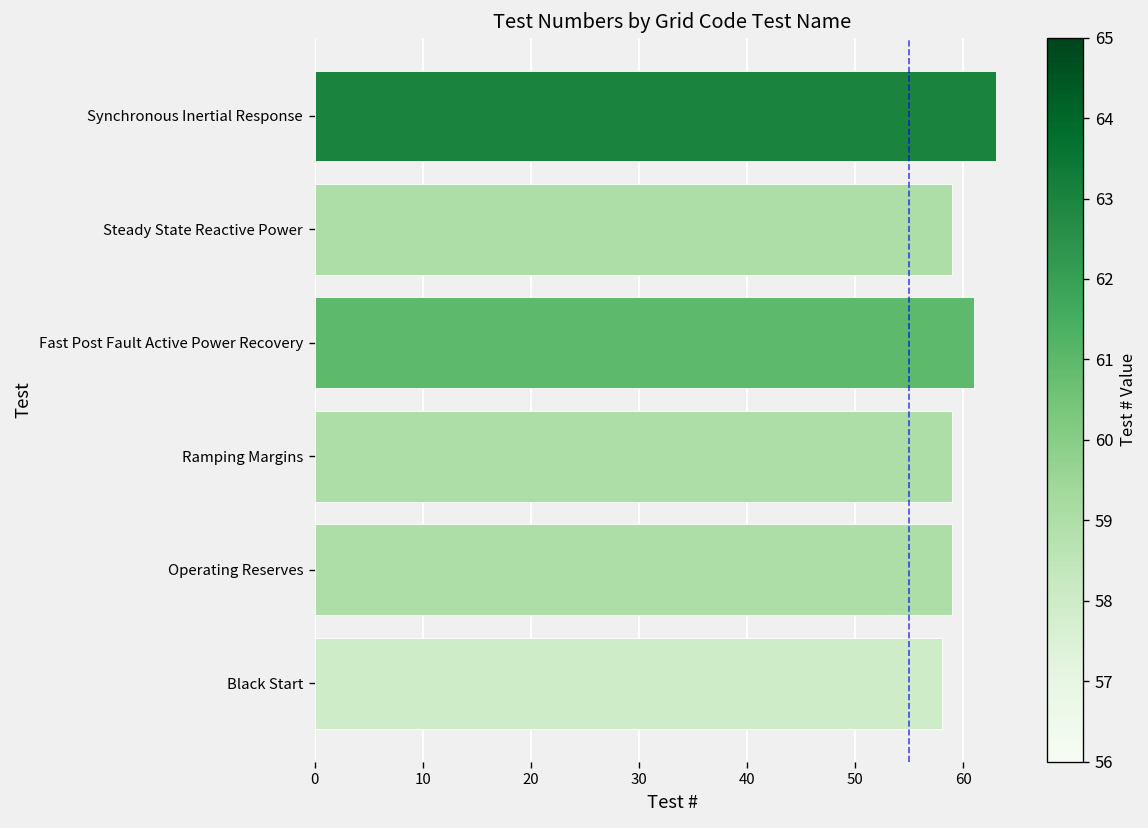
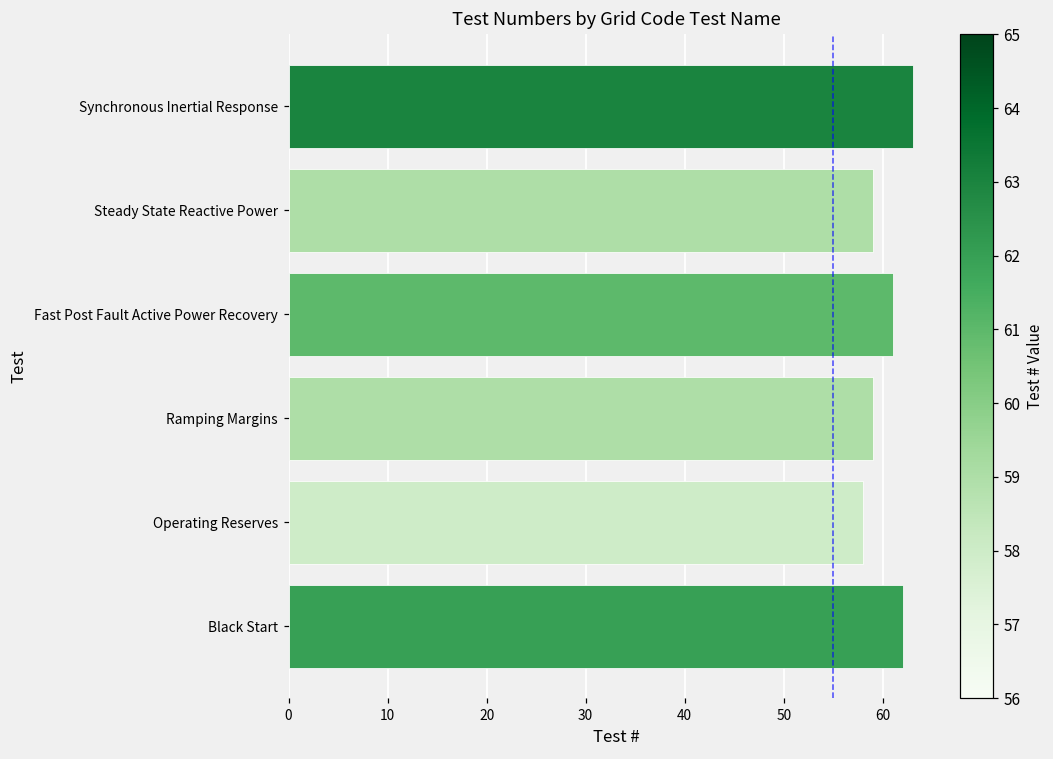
Operating Reserves: 59 -> 58
Black Start: 58 -> 62
